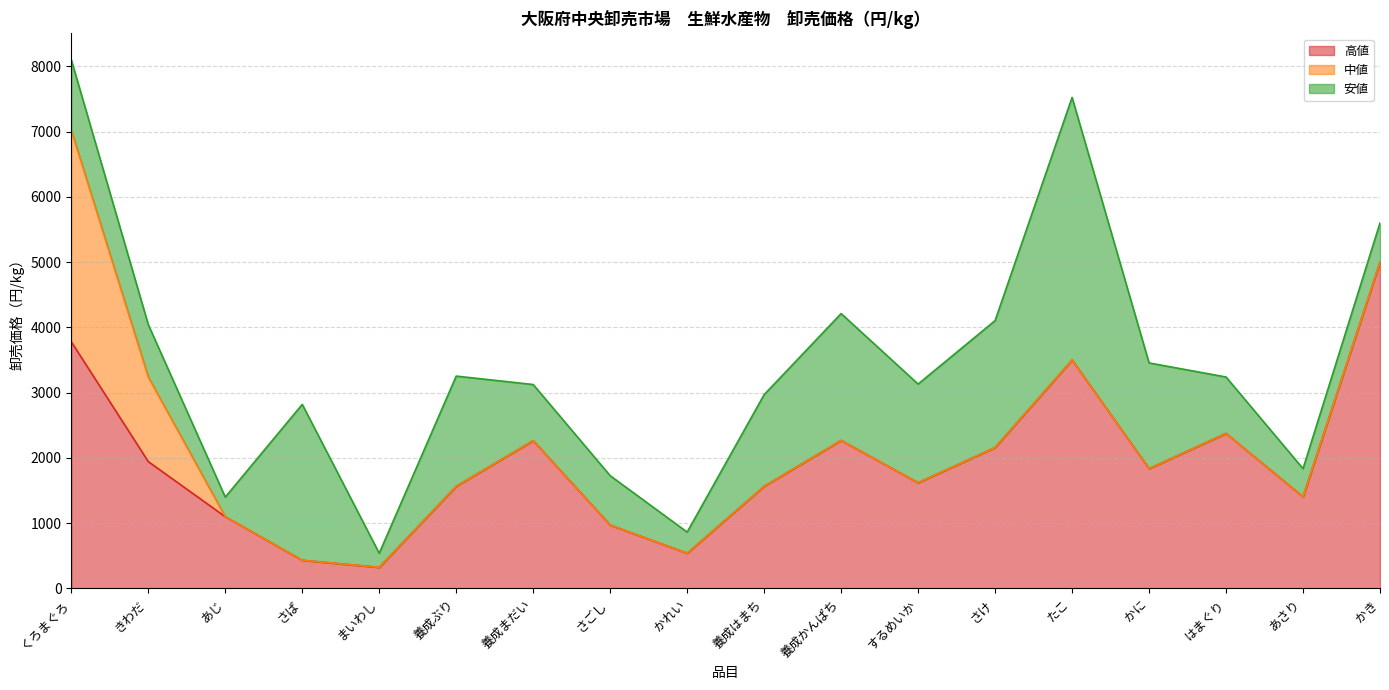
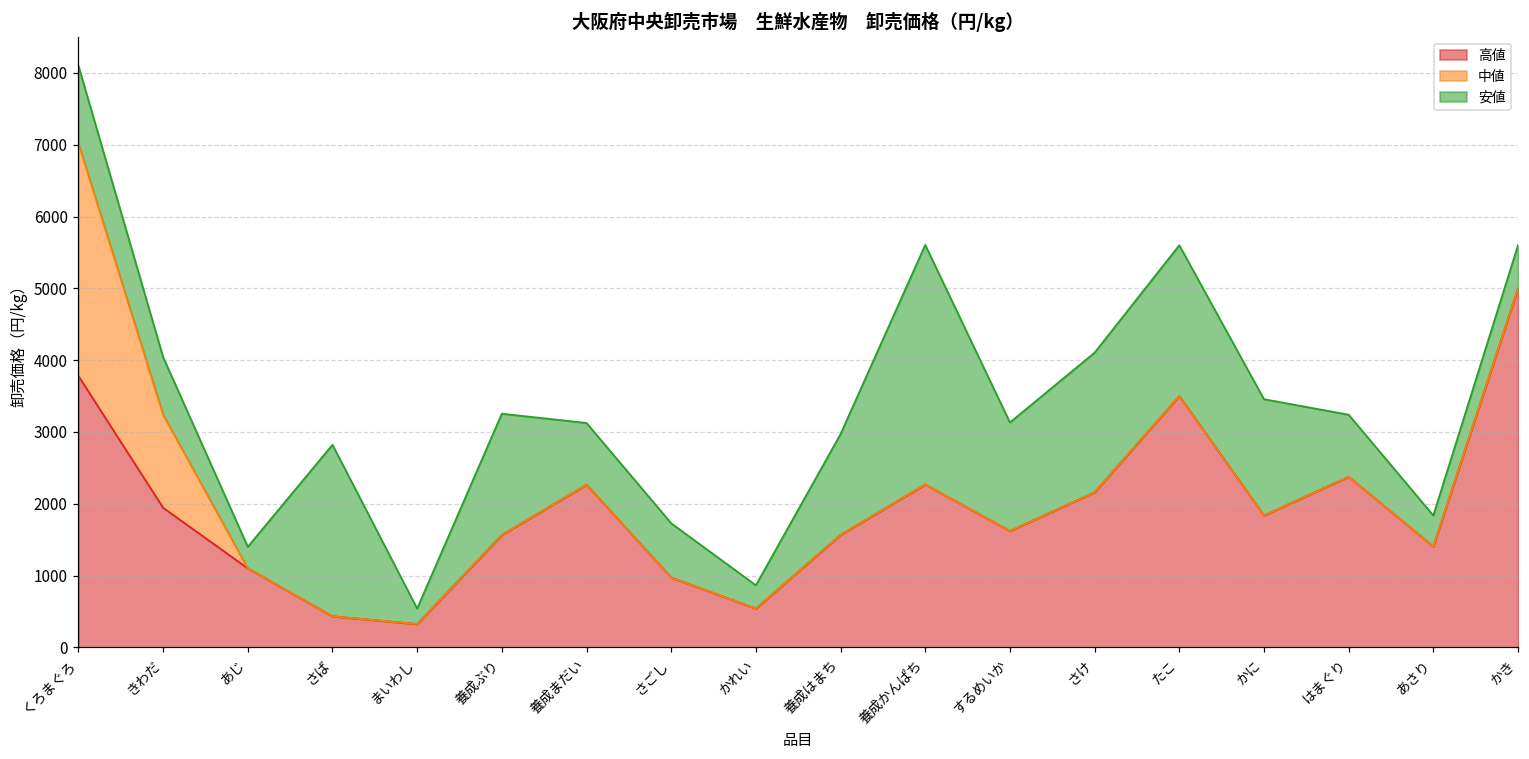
安値, 養成かんぱち: 1900 -> 3300
安値, たこ: 4000 -> 2100
